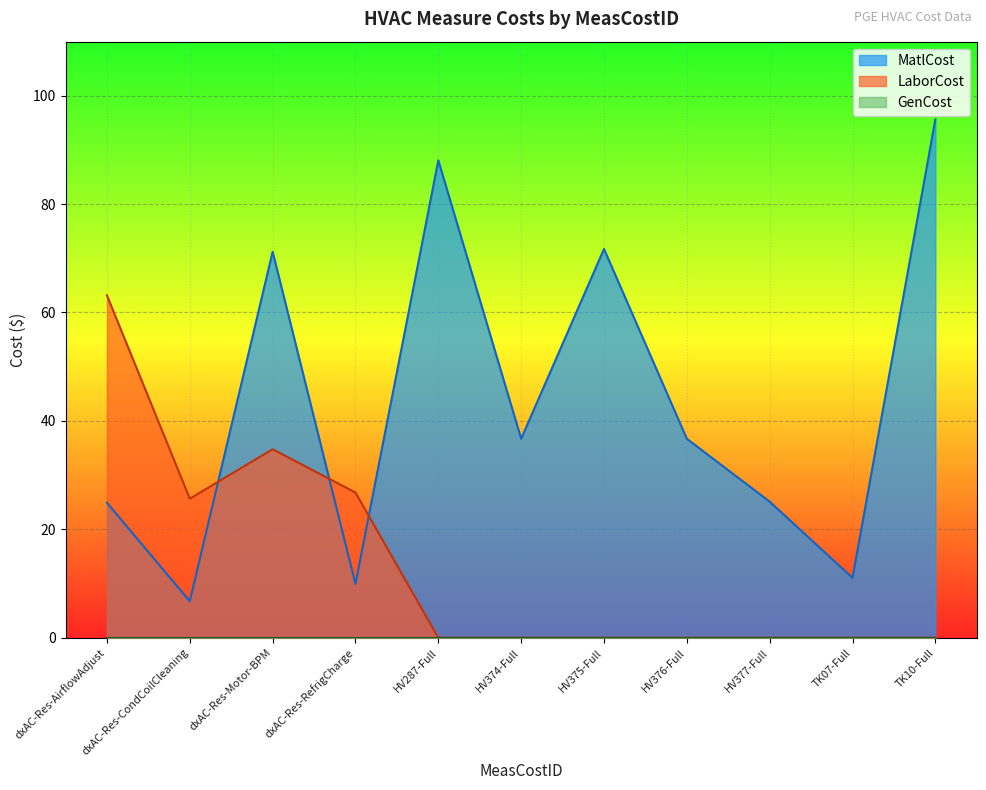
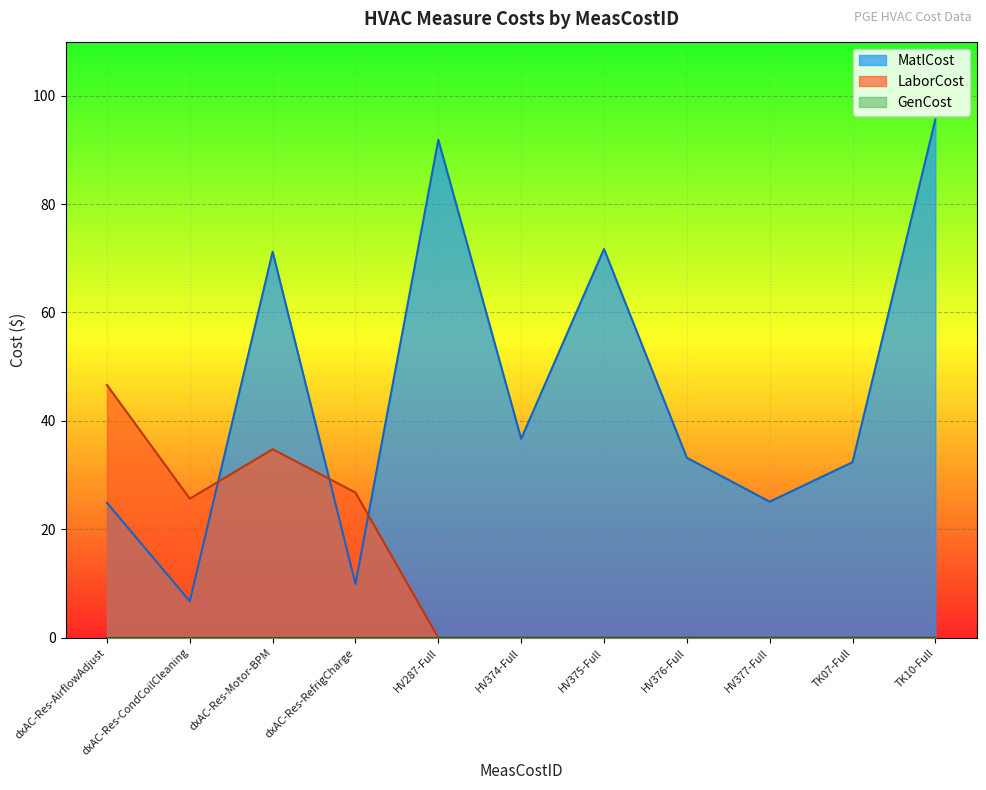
LaborCost, dxAC-Res-AirflowAdjust: 63 -> 47
MatlCost, HV287-Full: 88 -> 92
MatlCost, HV376-Full: 37 -> 33
MatlCost, TK07-Full: 11 -> 32
